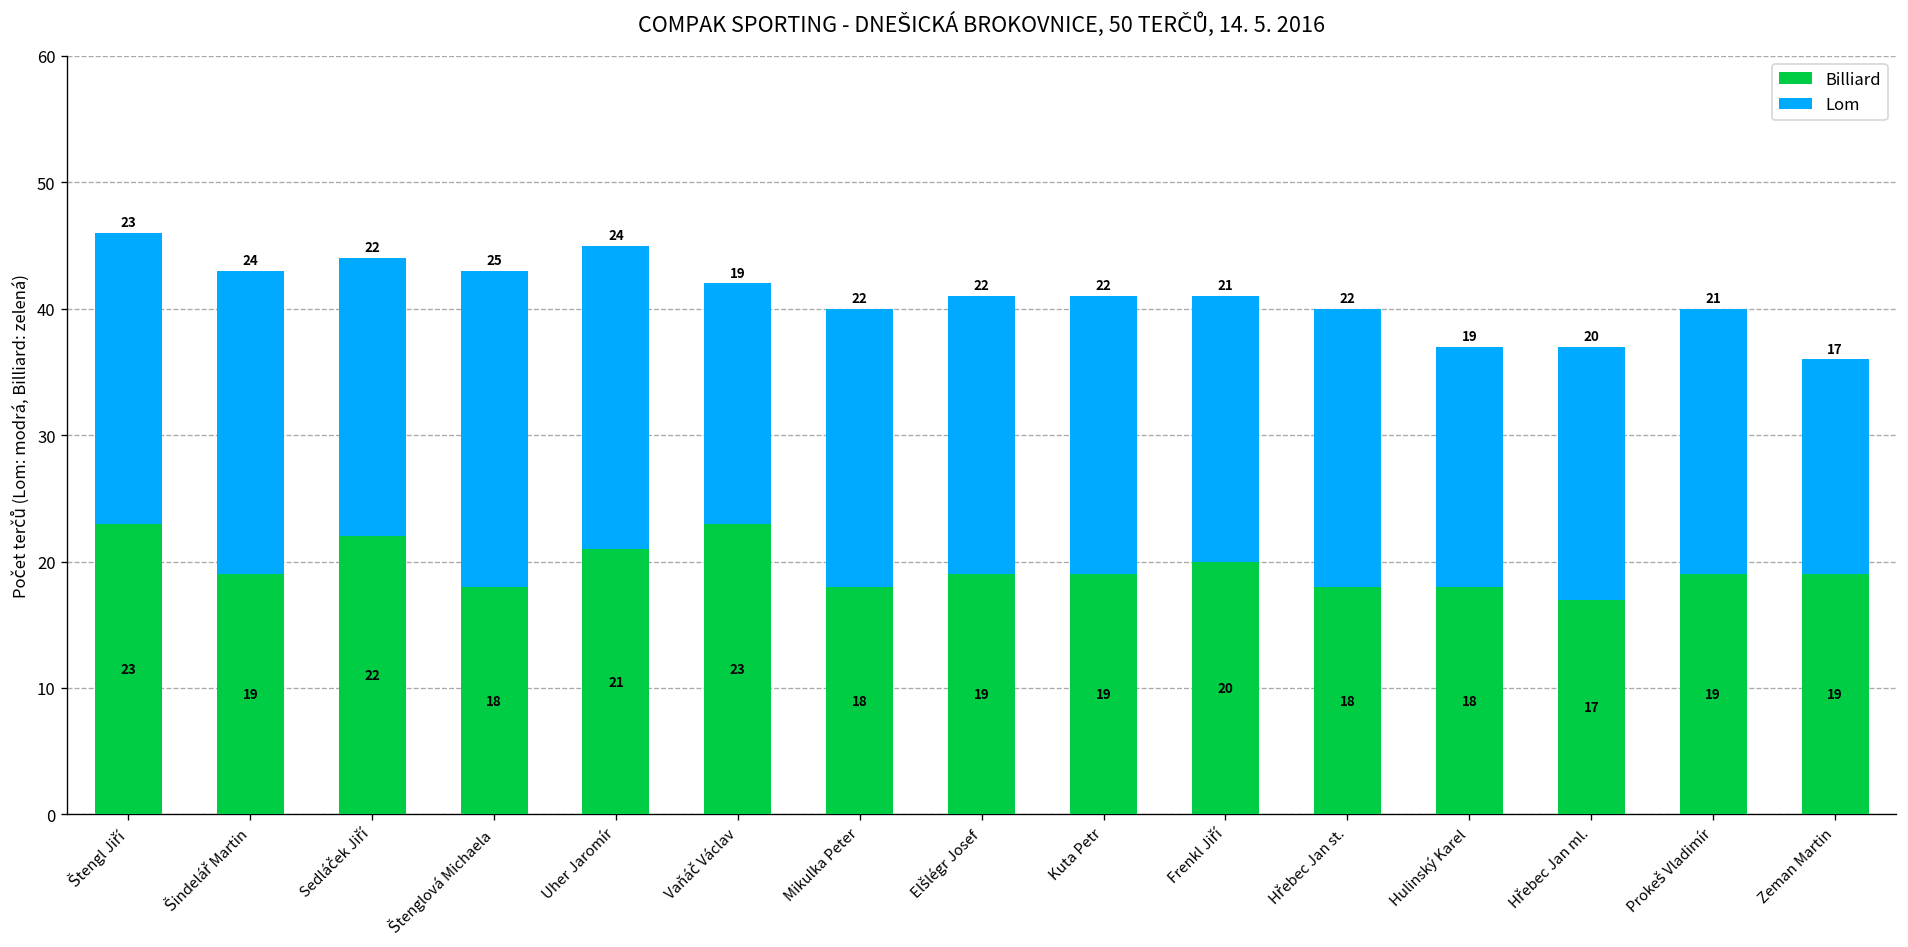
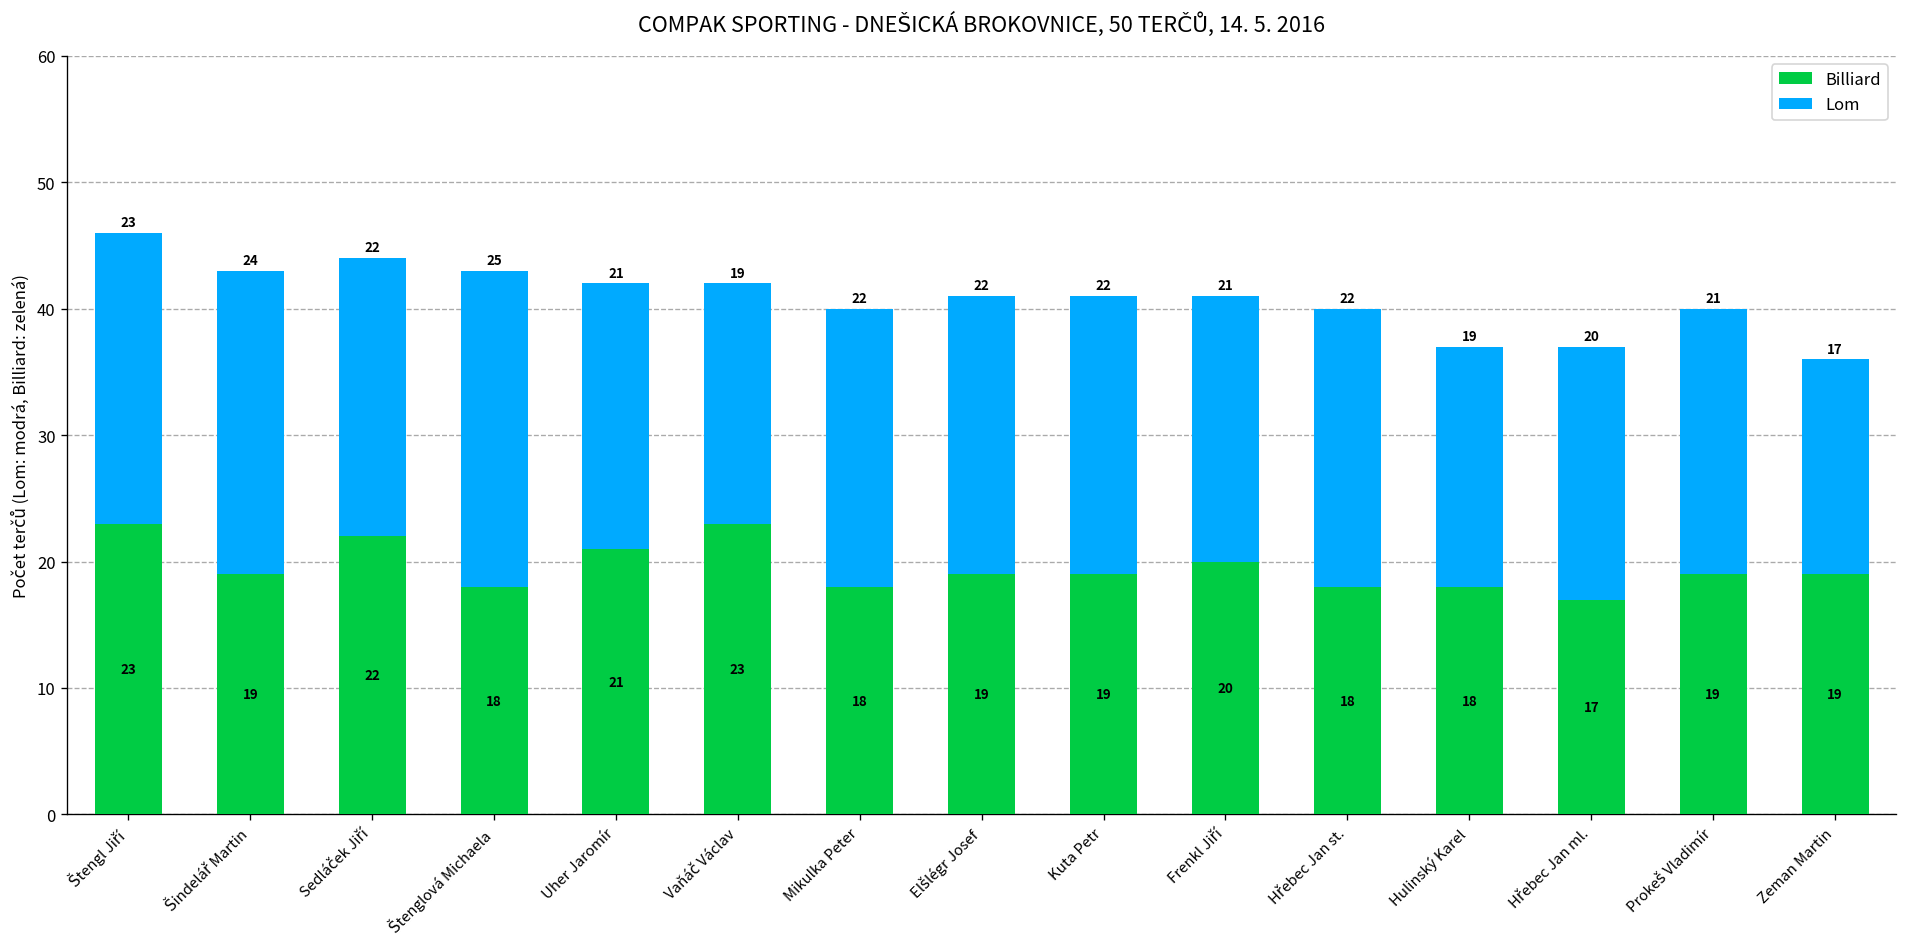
Lom, Uher Jaromír: 24 -> 21
